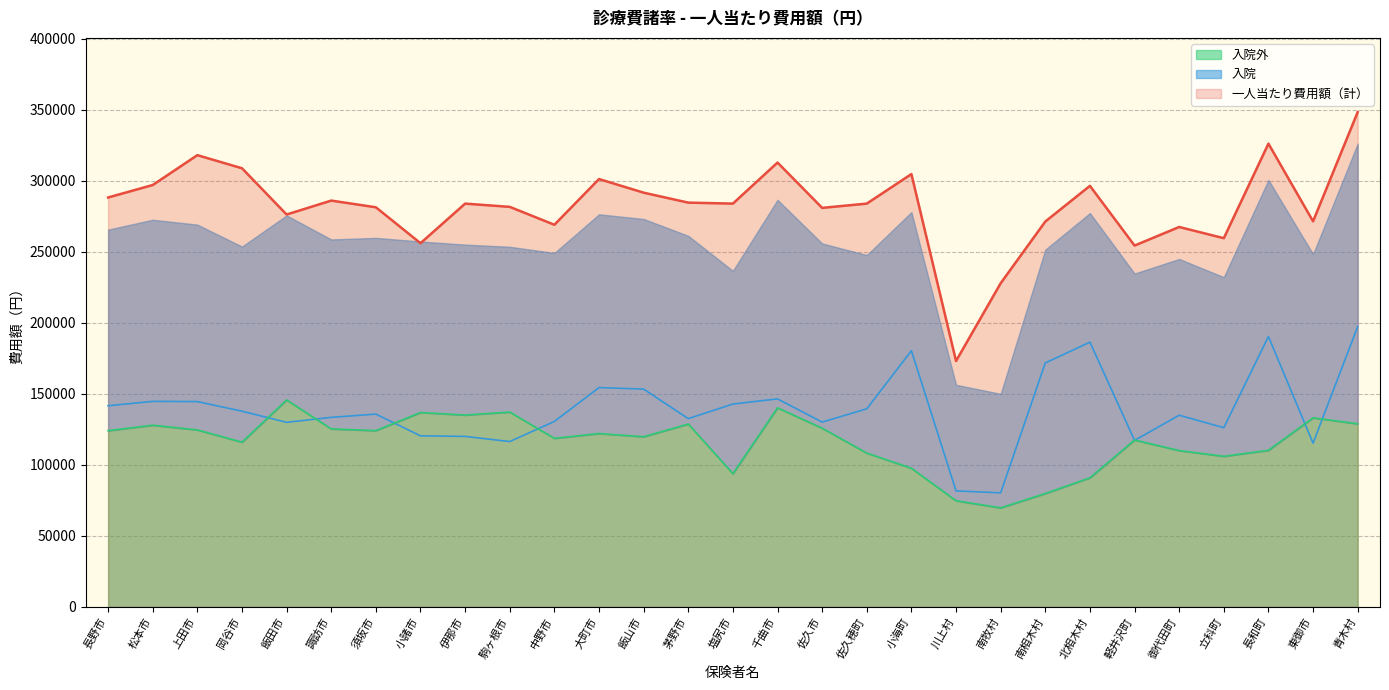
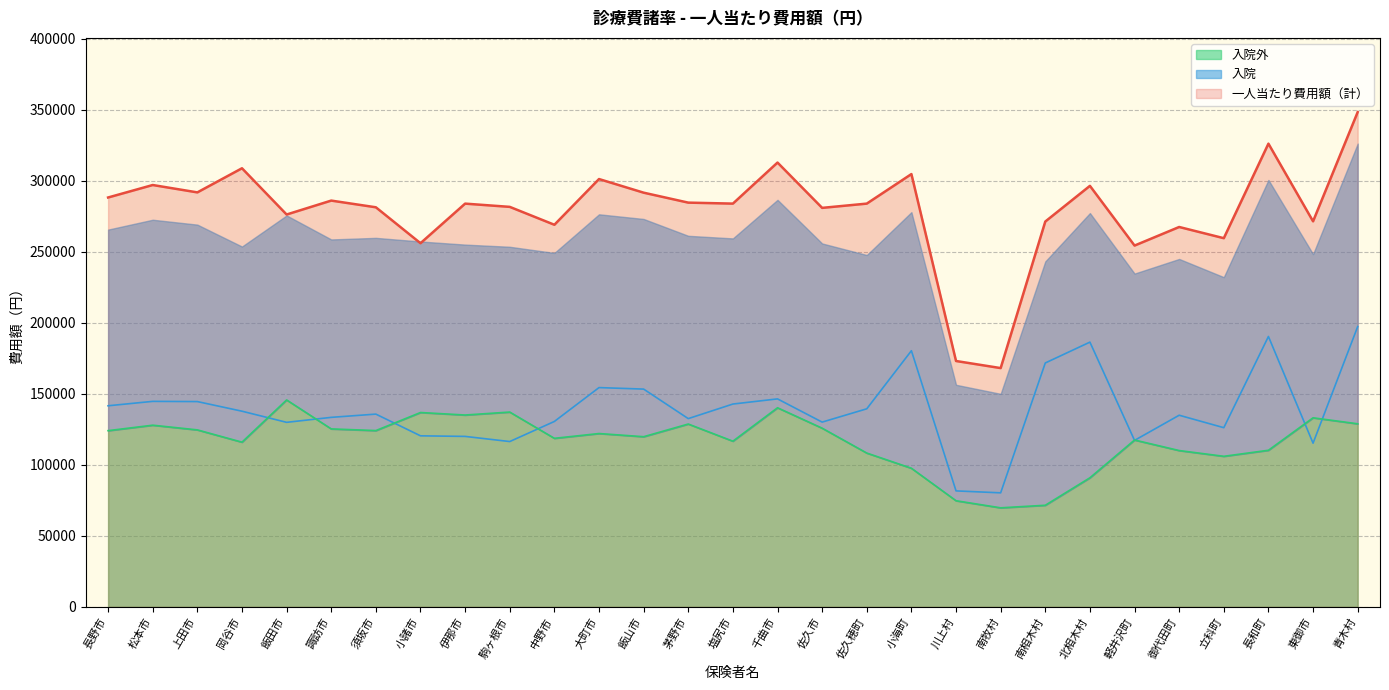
一人当たり費用額（計）, 上田市: 318000 -> 292000
入院外, 塩尻市: 94000 -> 117000
一人当たり費用額（計）, 南牧村: 228000 -> 168000
入院外, 南相木村: 80000 -> 71000
